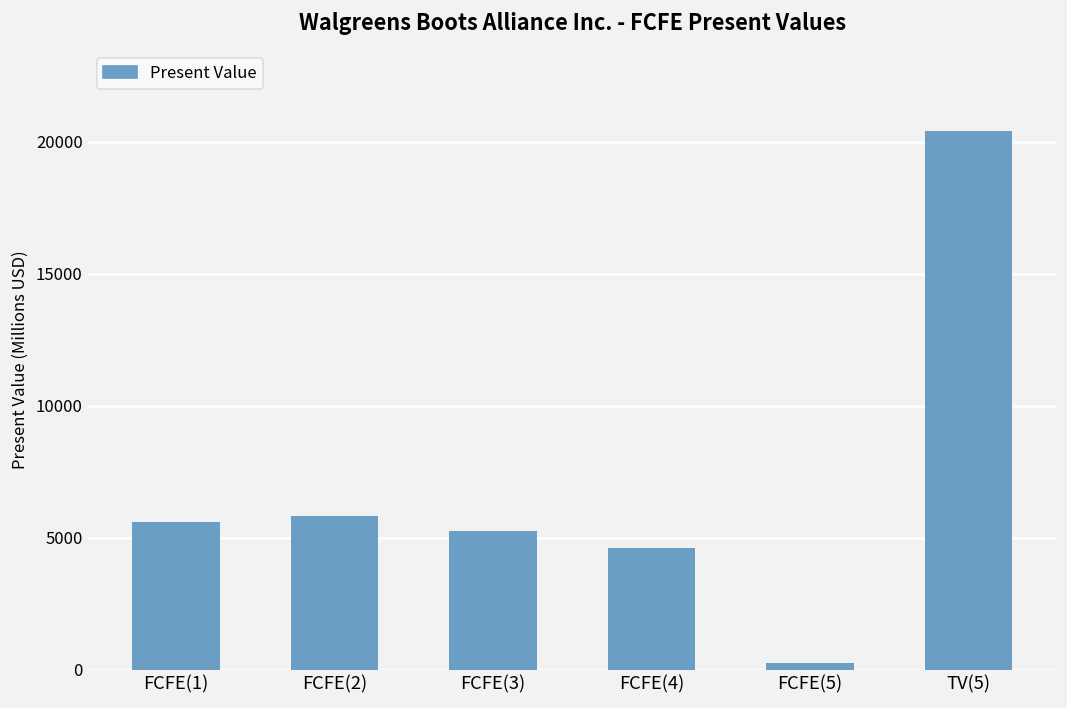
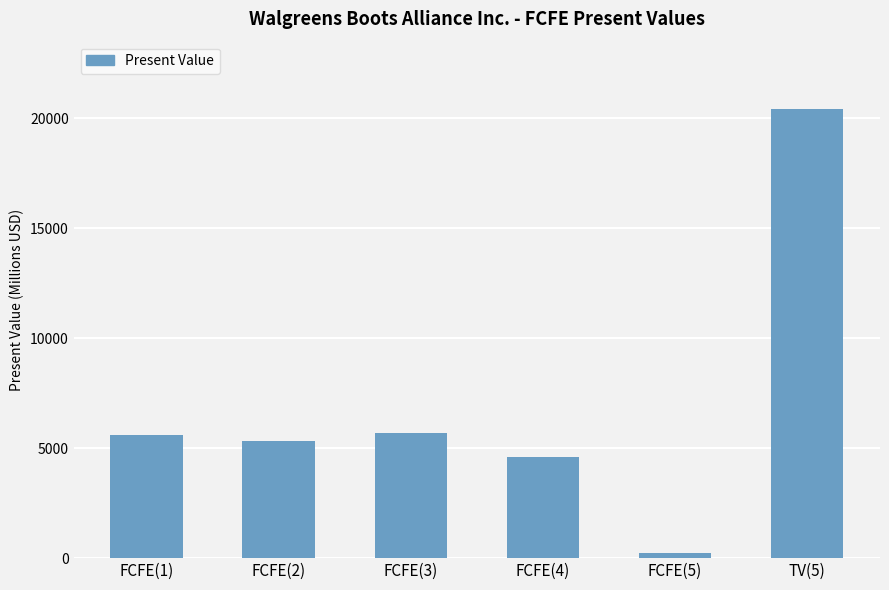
FCFE(2): 5800 -> 5300
FCFE(3): 5300 -> 5700
